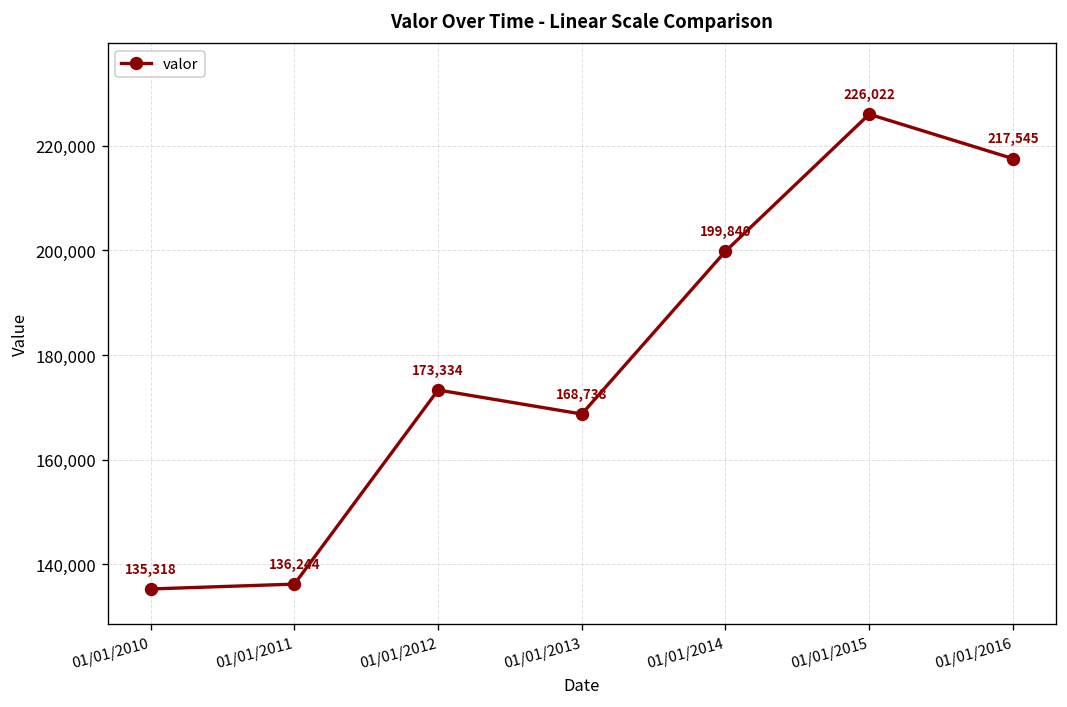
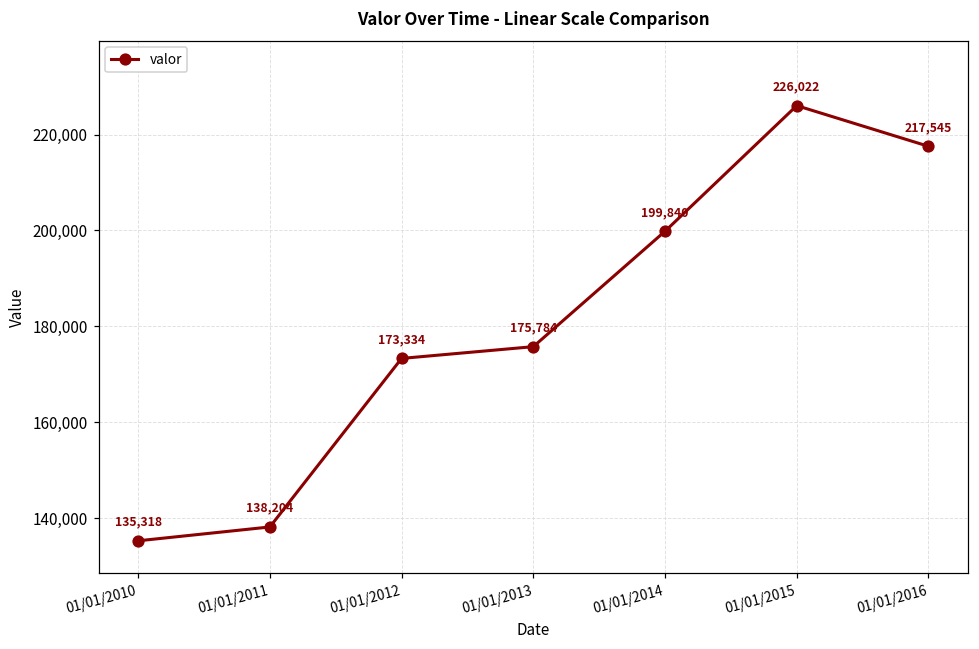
01/01/2011: 136,244 -> 138,204
01/01/2013: 168,738 -> 175,784
